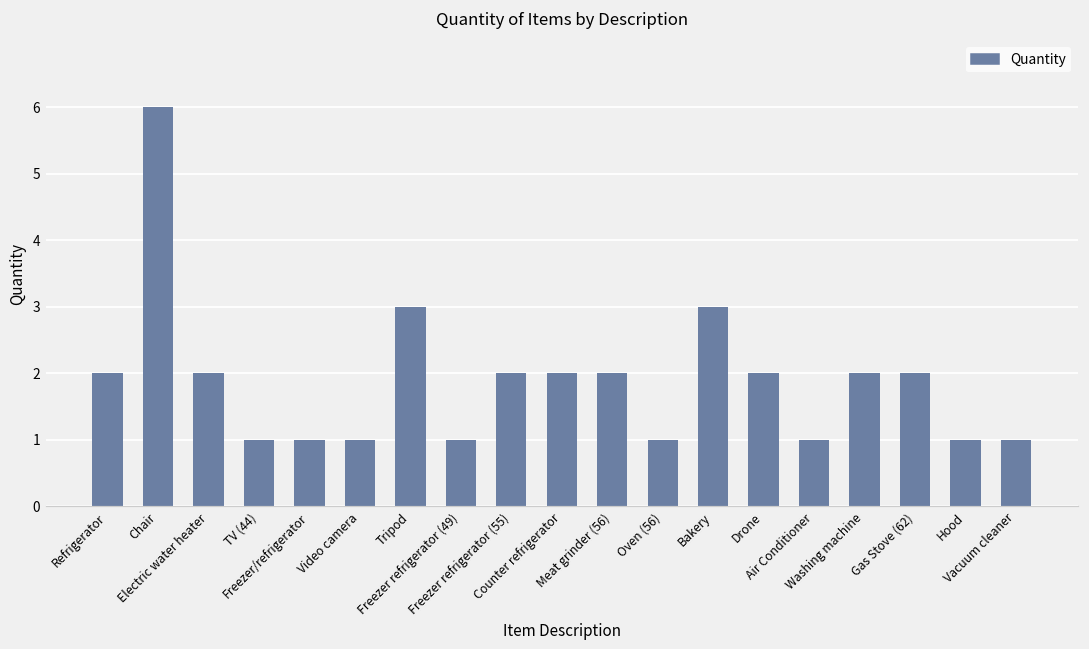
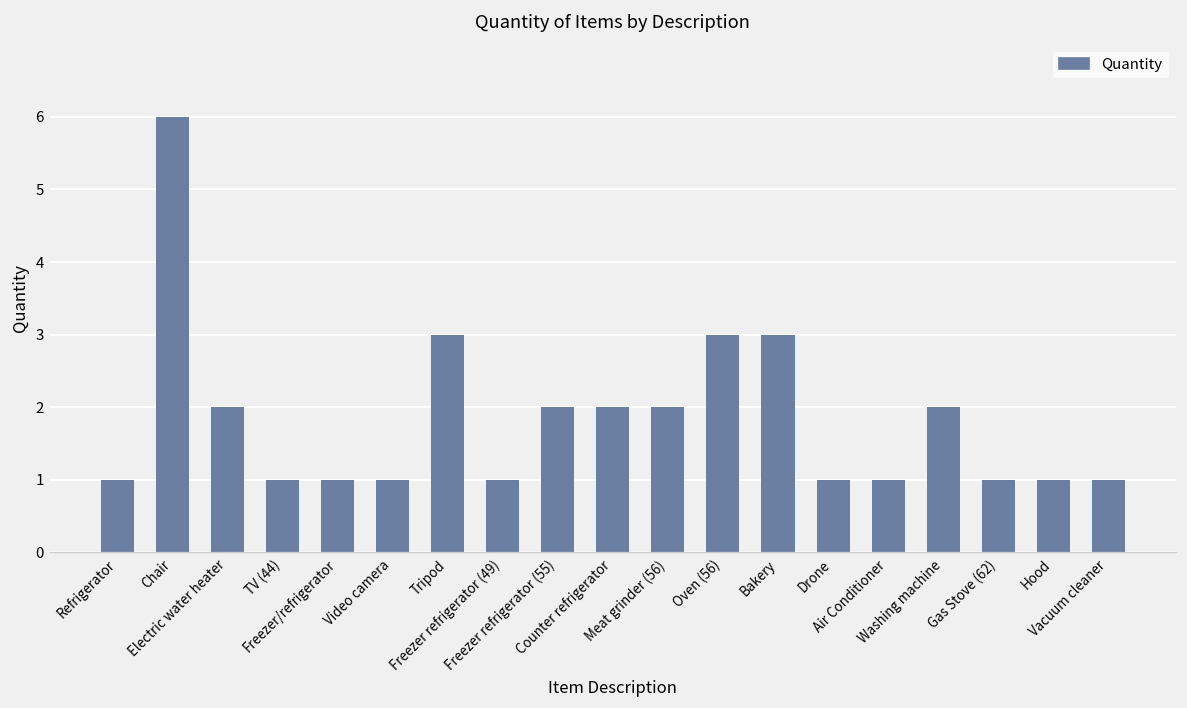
Refrigerator: 2 -> 1
Oven (56): 1 -> 3
Drone: 2 -> 1
Gas Stove (62): 2 -> 1
